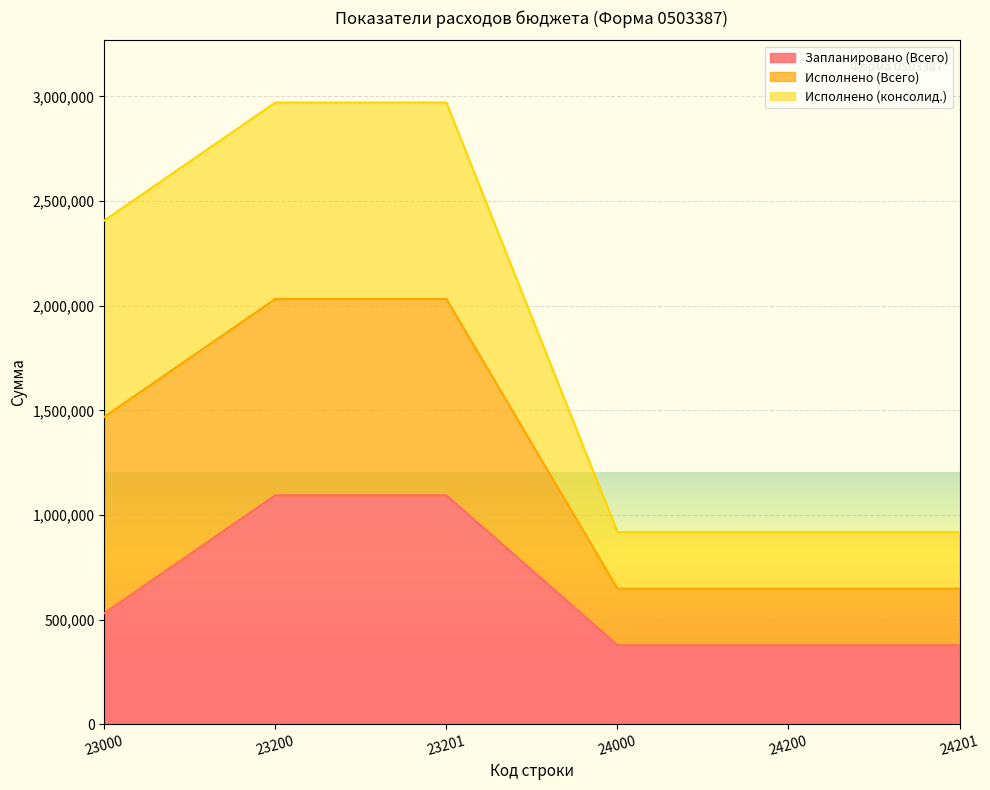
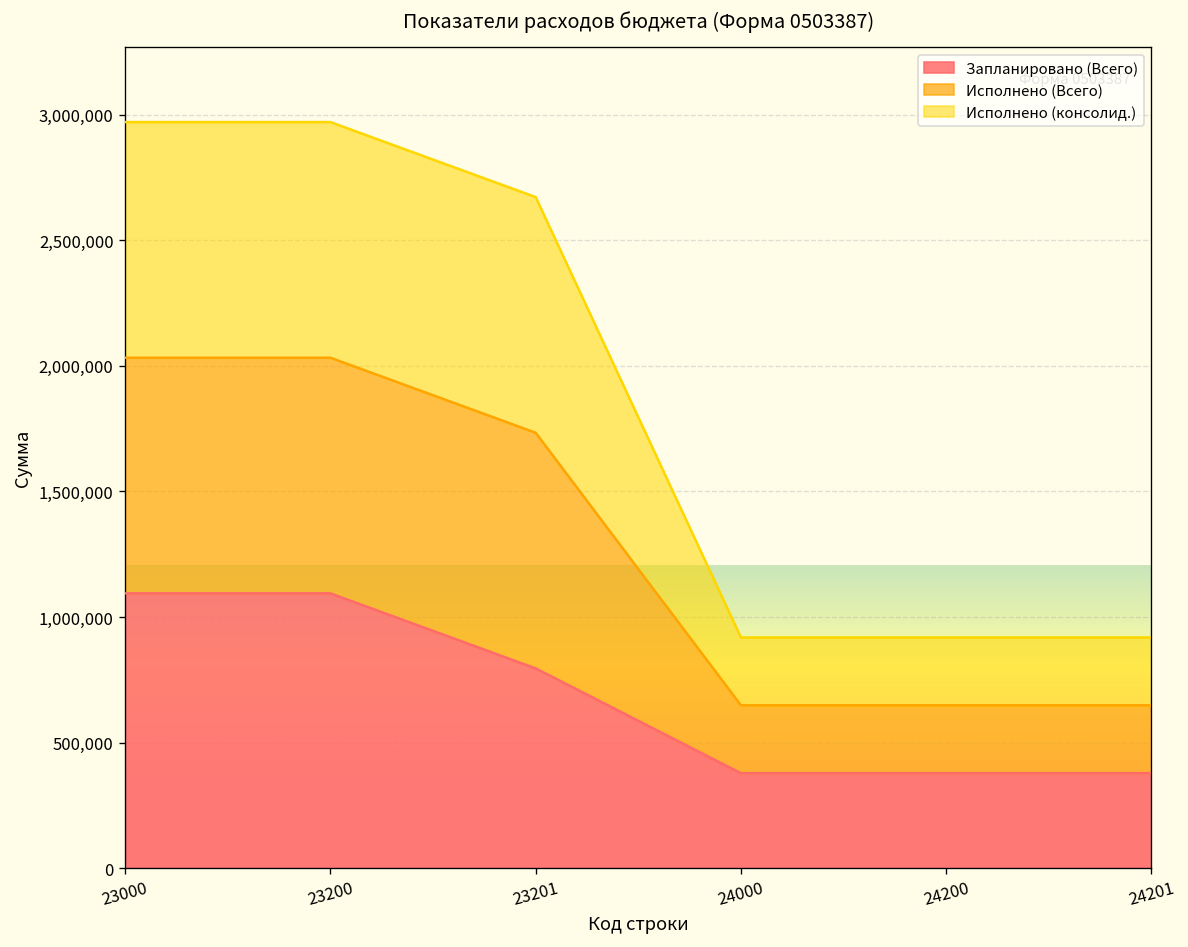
Запланировано (Всего), 23000: 530,000 -> 1,090,000
Запланировано (Всего), 23201: 1,090,000 -> 800,000
